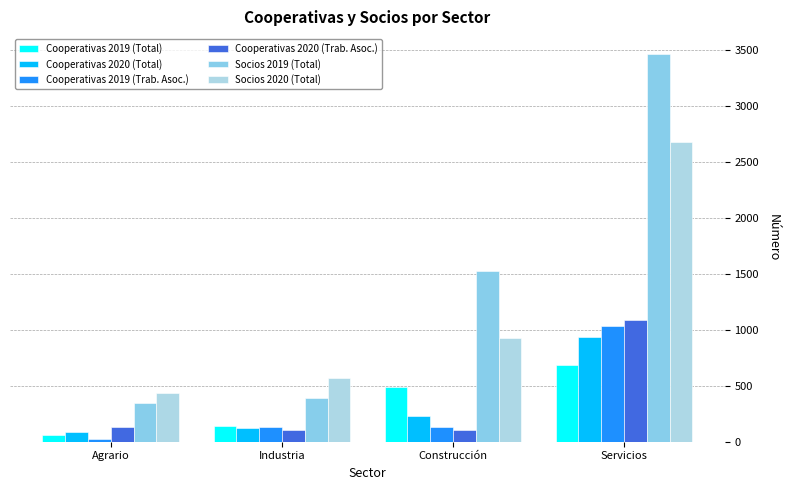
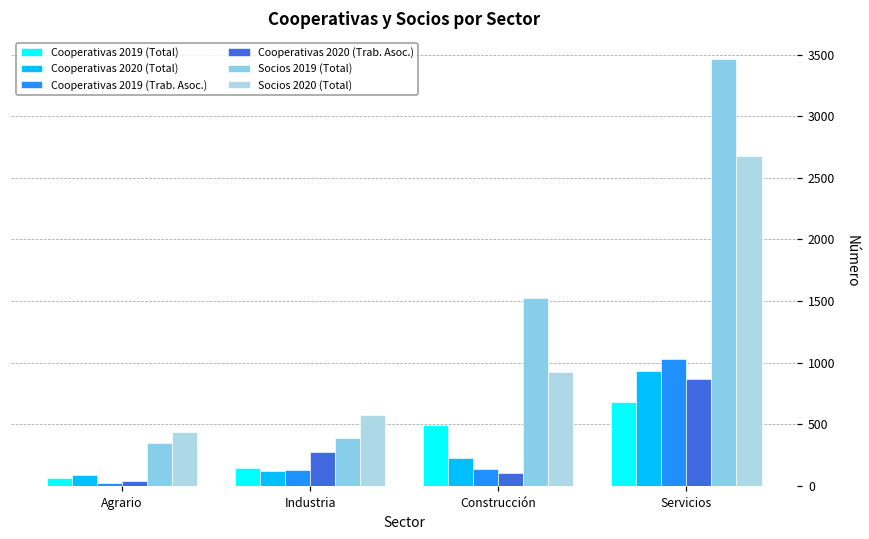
Cooperativas 2020 (Trab. Asoc.), Agrario: 140 -> 40
Cooperativas 2020 (Trab. Asoc.), Industria: 110 -> 270
Cooperativas 2020 (Trab. Asoc.), Servicios: 1080 -> 870
